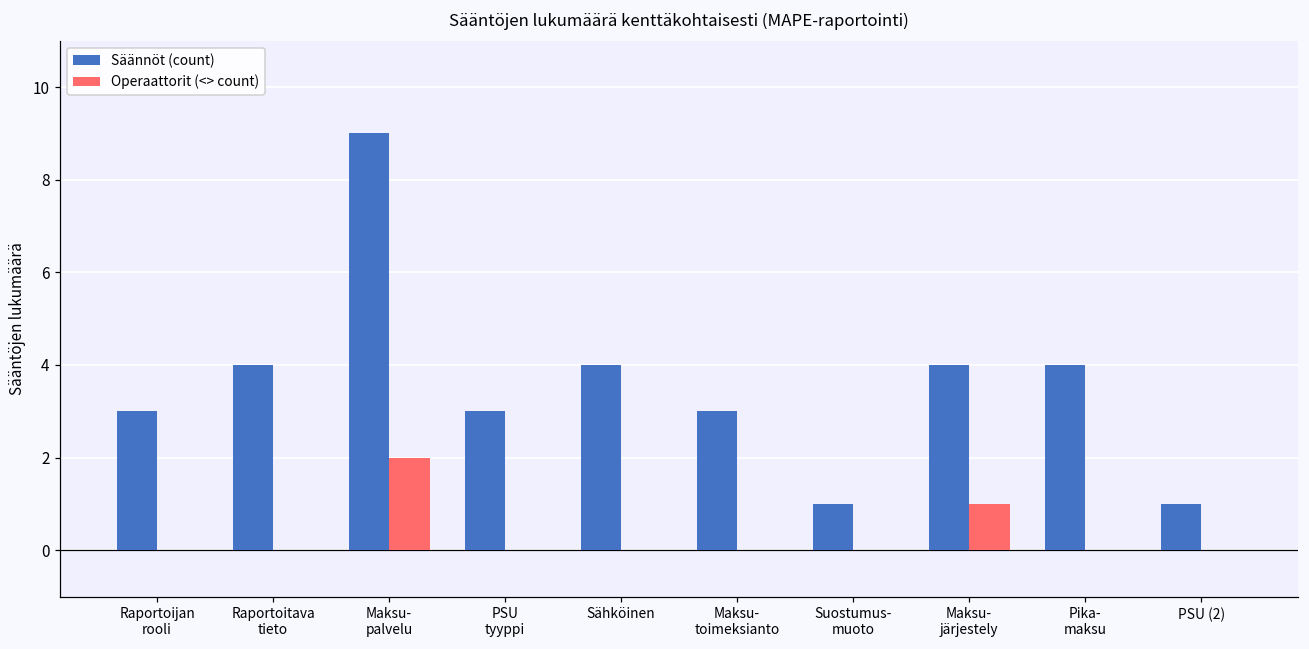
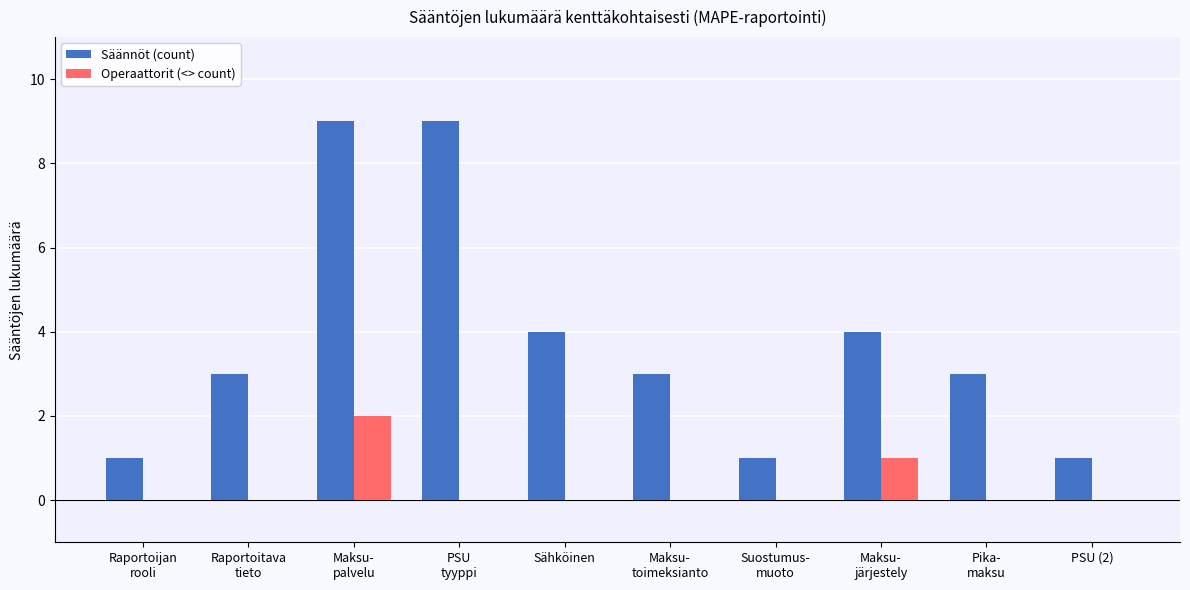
Säännöt (count), Raportoijan rooli: 3 -> 1
Säännöt (count), Raportoitava tieto: 4 -> 3
Säännöt (count), PSU tyyppi: 3 -> 9
Säännöt (count), Pika- maksu: 4 -> 3
